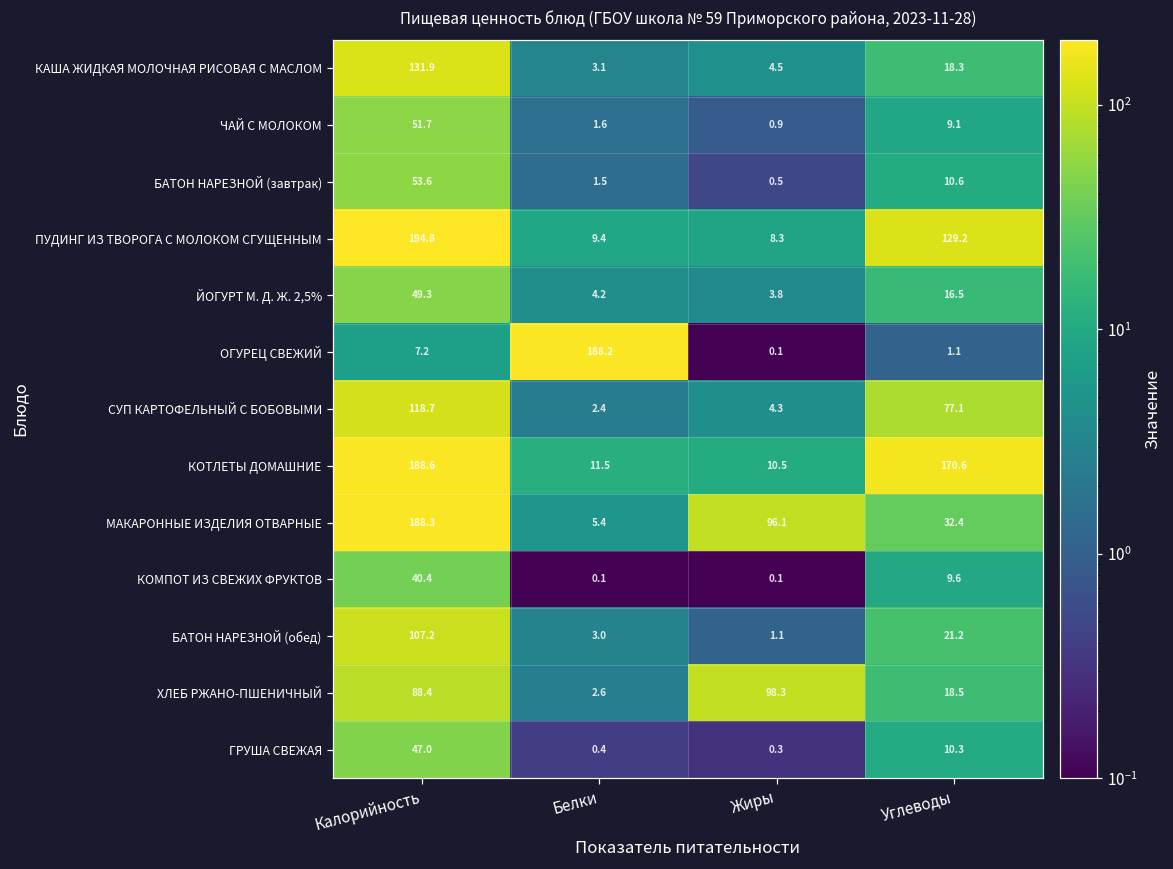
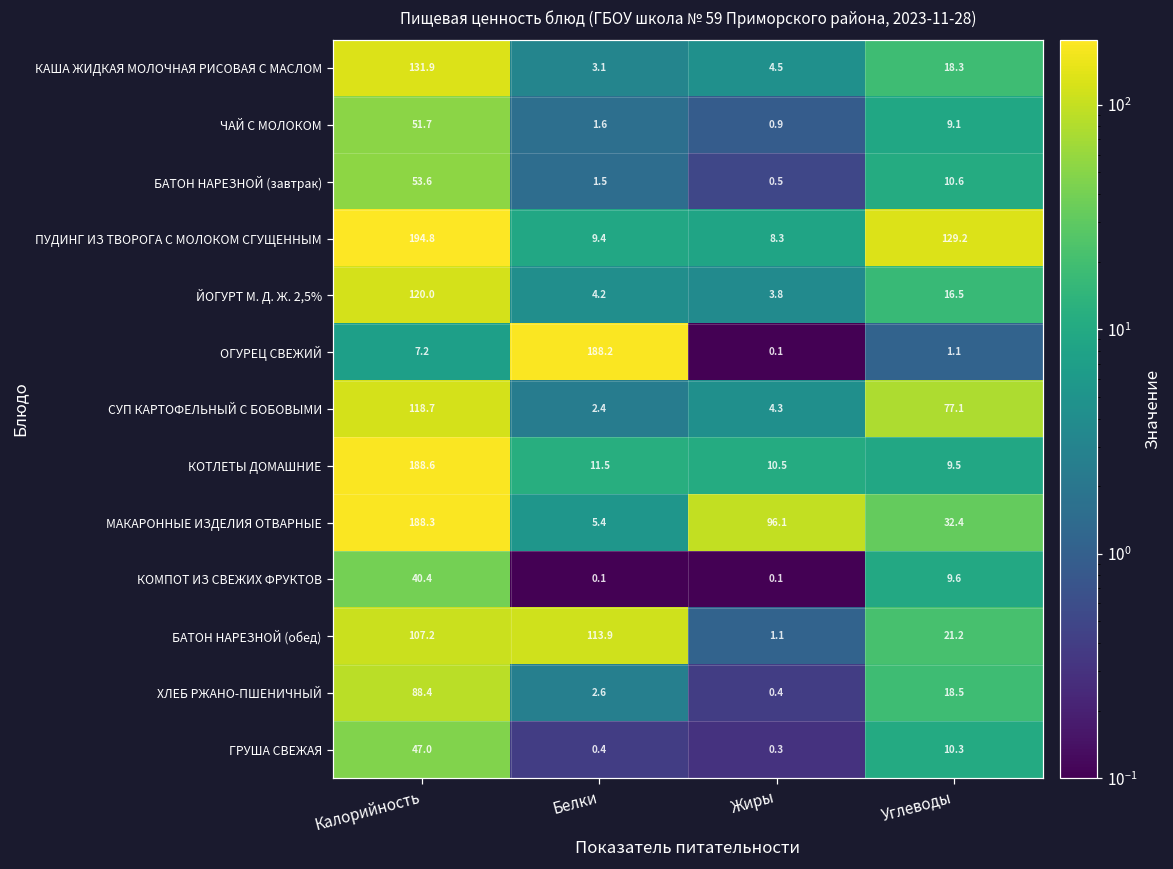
ЙОГУРТ М. Д. Ж. 2,5%, Калорийность: 49.3 -> 120.0
КОТЛЕТЫ ДОМАШНИЕ, Углеводы: 170.6 -> 9.5
БАТОН НАРЕЗНОЙ (обед), Белки: 3.0 -> 113.9
ХЛЕБ РЖАНО-ПШЕНИЧНЫЙ, Жиры: 98.3 -> 0.4
